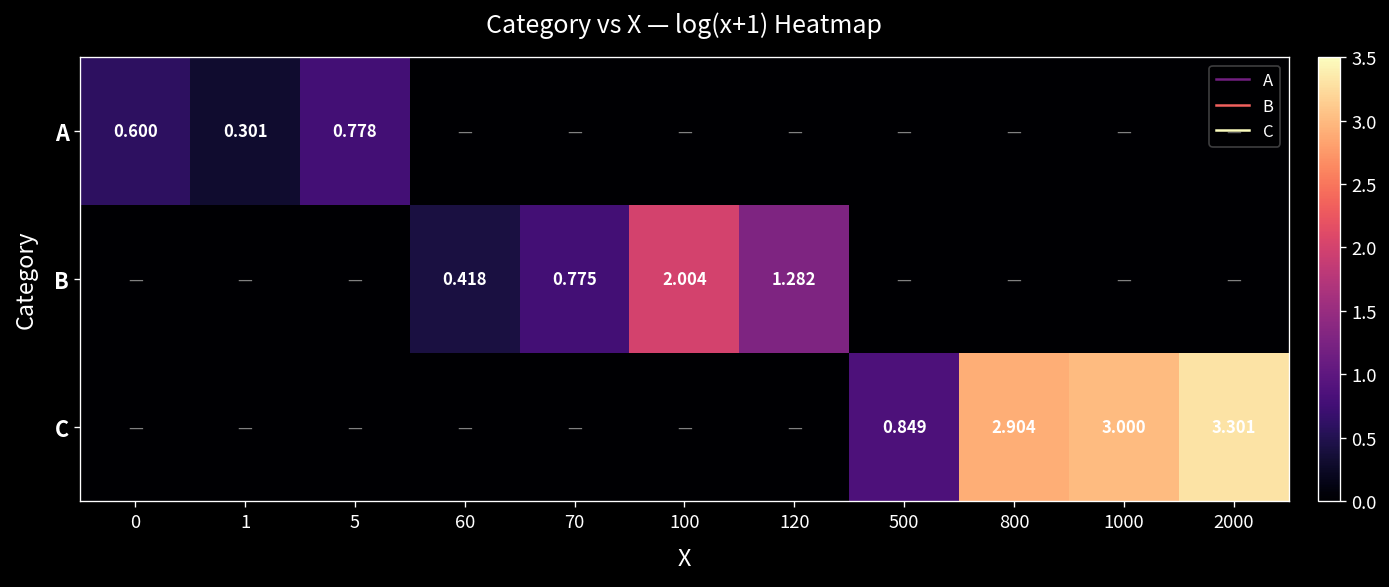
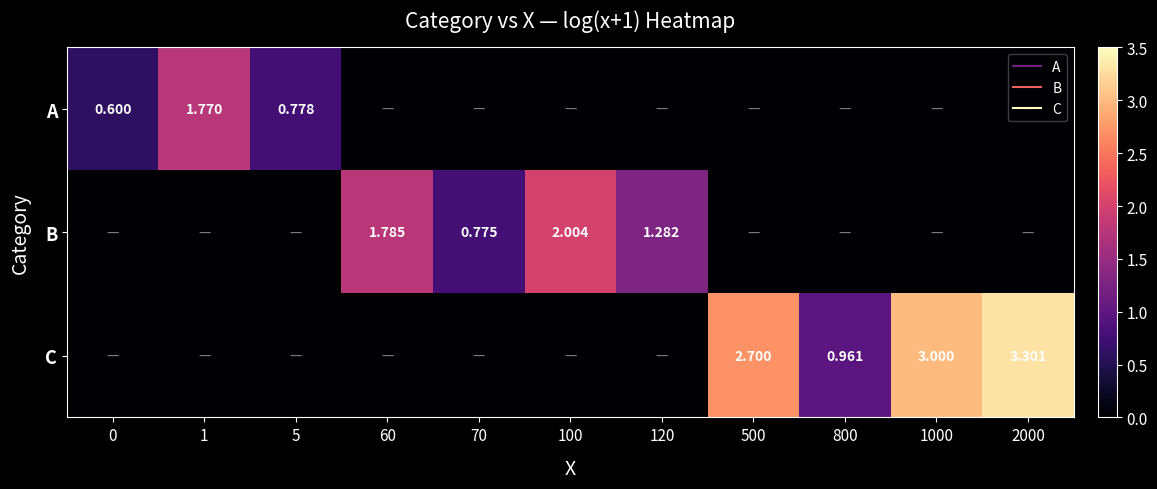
A, 1: 0.301 -> 1.770
B, 60: 0.418 -> 1.785
C, 500: 0.849 -> 2.700
C, 800: 2.904 -> 0.961
